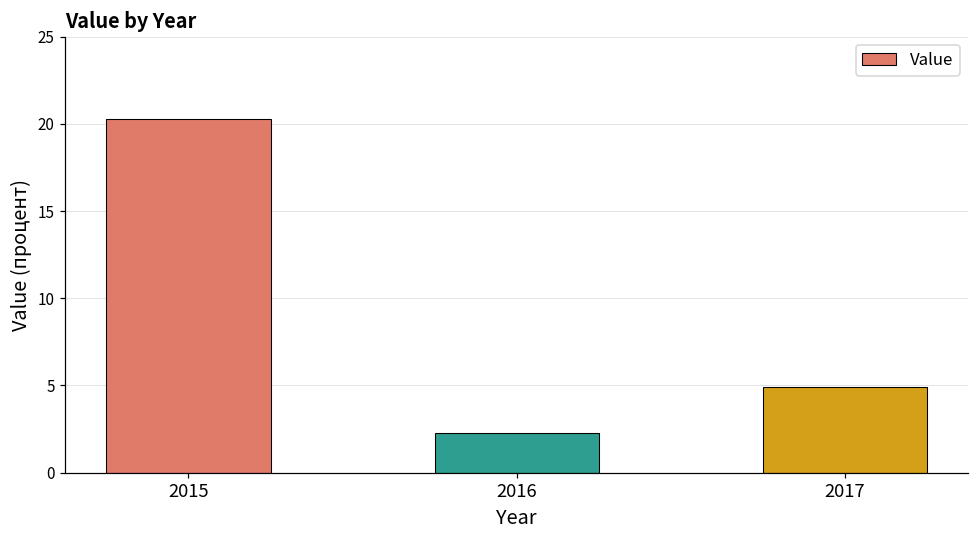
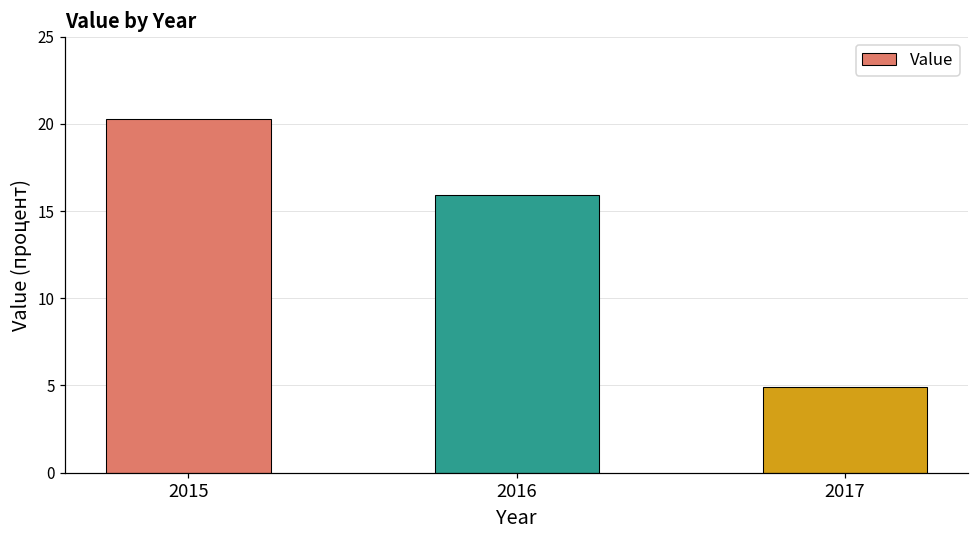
2016: 2.3 -> 15.9
